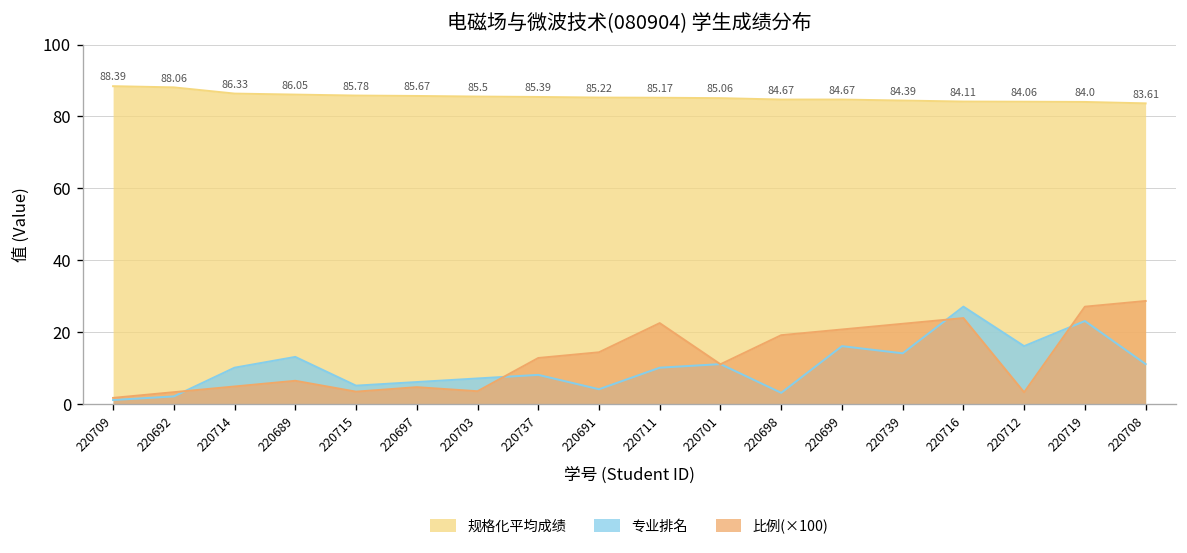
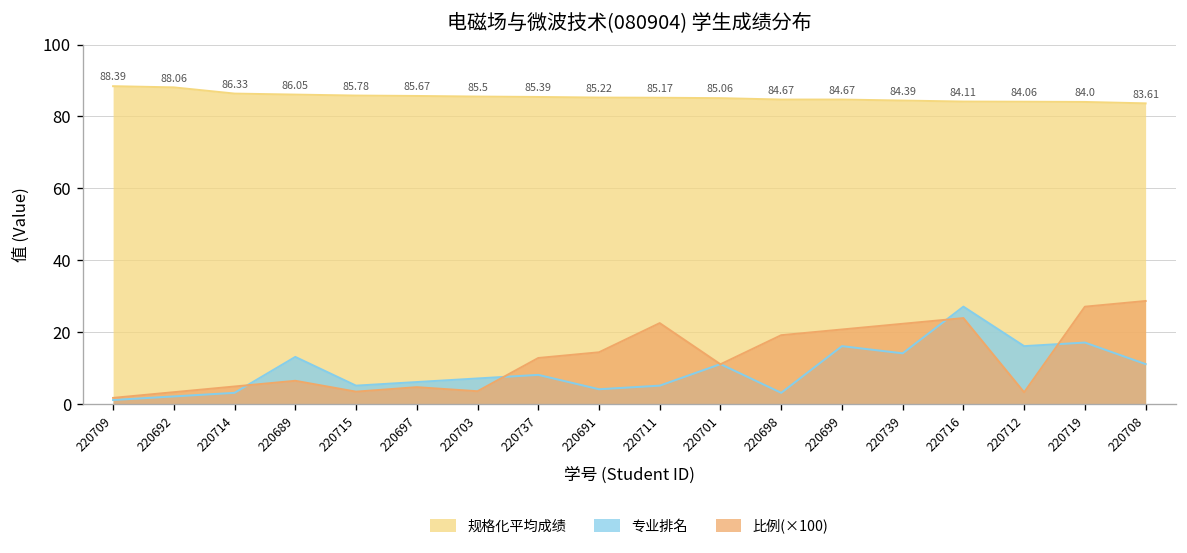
专业排名, 220714: 10 -> 3
专业排名, 220711: 10 -> 5
专业排名, 220719: 23 -> 17
